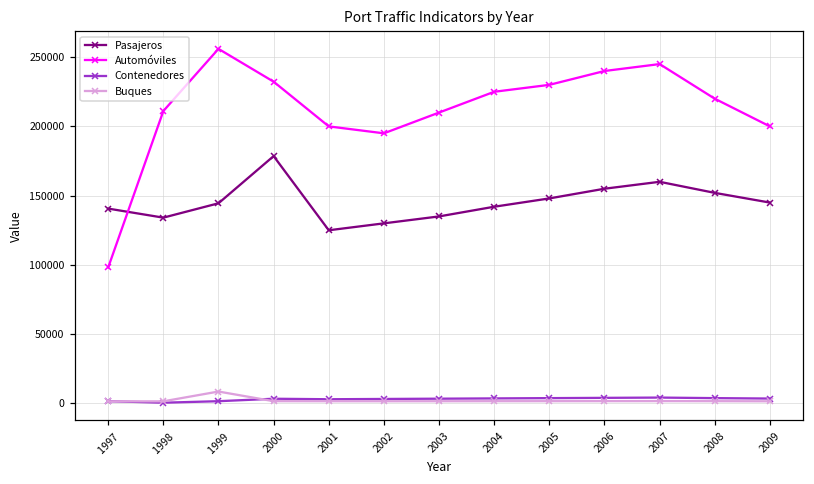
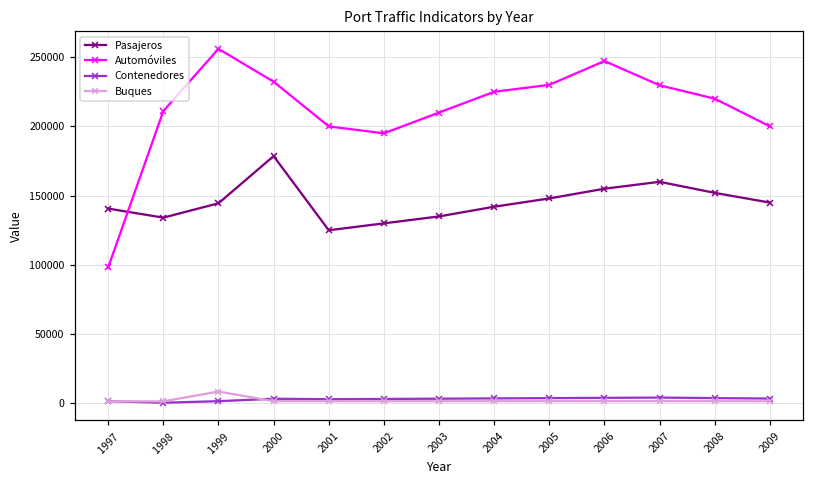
Automóviles, 2006: 240000 -> 247000
Automóviles, 2007: 245000 -> 230000
